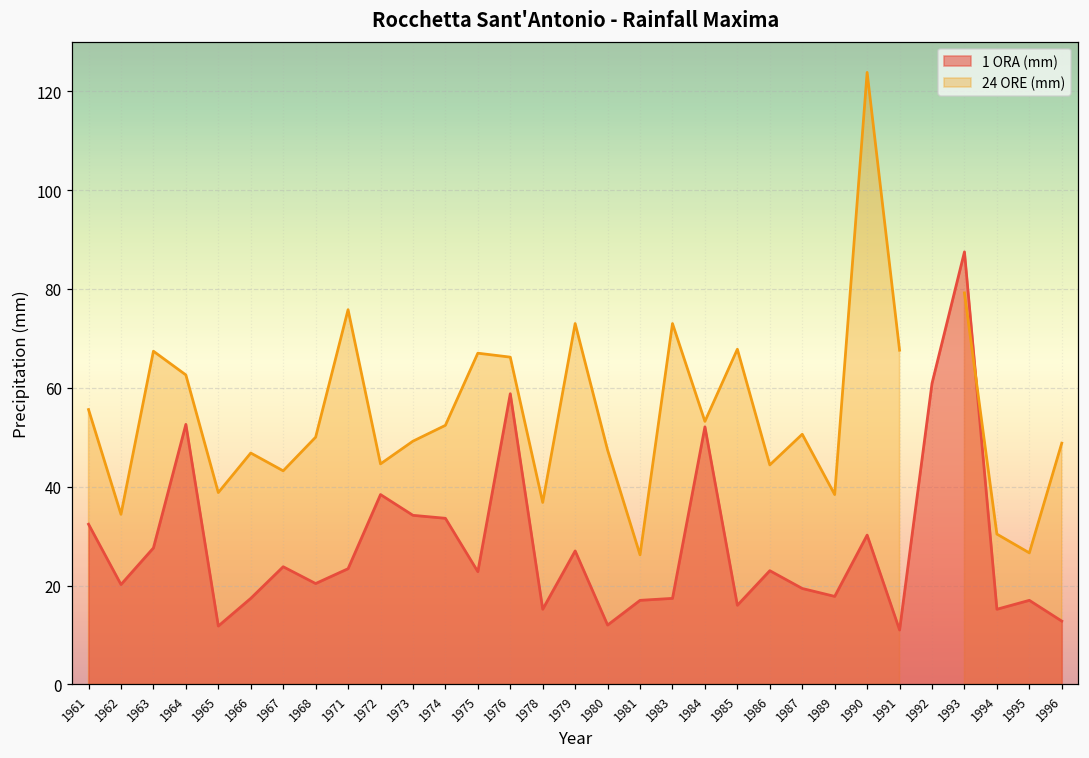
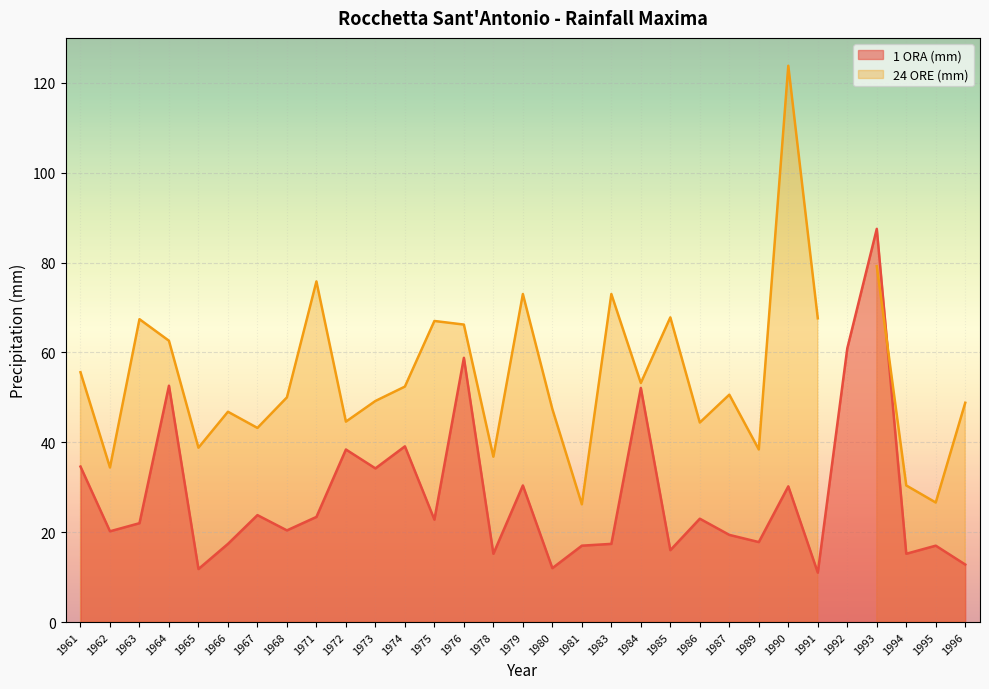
1 ORA (mm), 1961: 32 -> 35
1 ORA (mm), 1963: 28 -> 22
1 ORA (mm), 1974: 34 -> 39
1 ORA (mm), 1979: 27 -> 30
